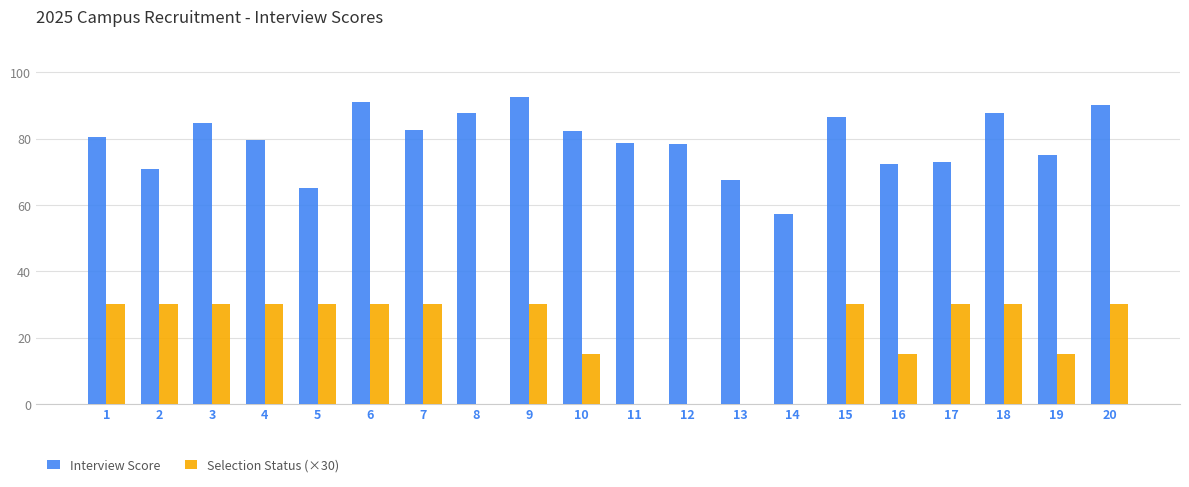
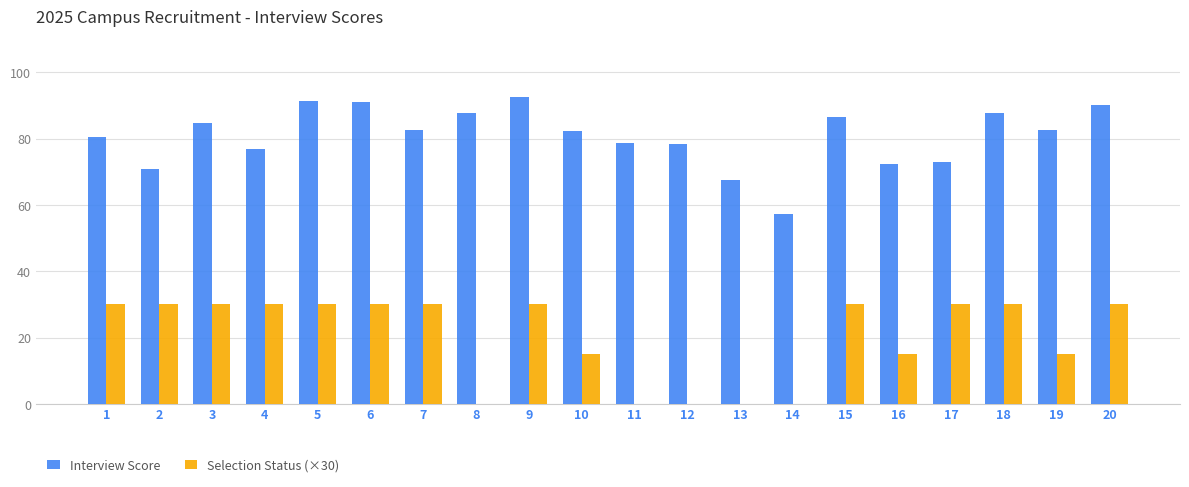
Interview Score, 4: 80 -> 77
Interview Score, 5: 65 -> 91
Interview Score, 19: 75 -> 83
